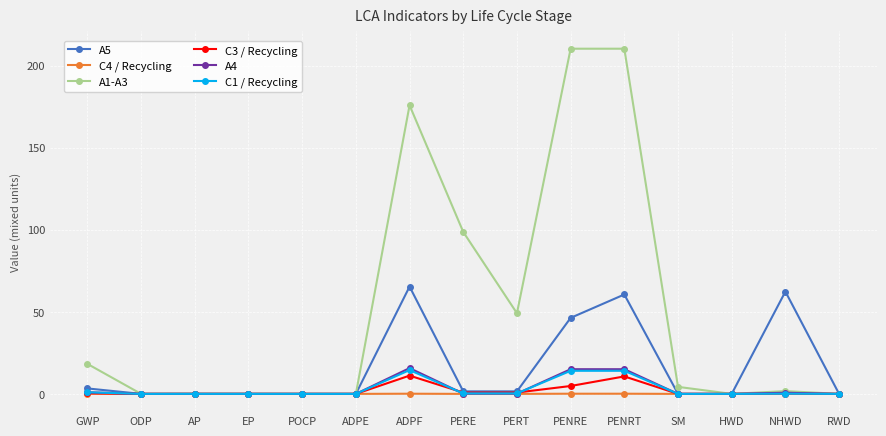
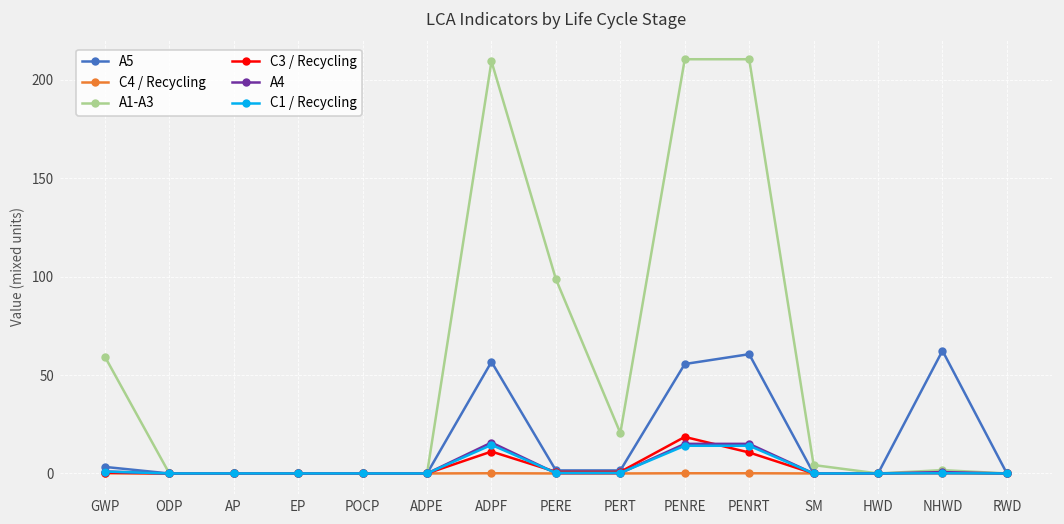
A1-A3, GWP: 18 -> 59
A5, ADPF: 65 -> 57
A1-A3, ADPF: 176 -> 209
A1-A3, PERT: 49 -> 21
A5, PENRE: 46 -> 56
C3 / Recycling, PENRE: 5 -> 19
